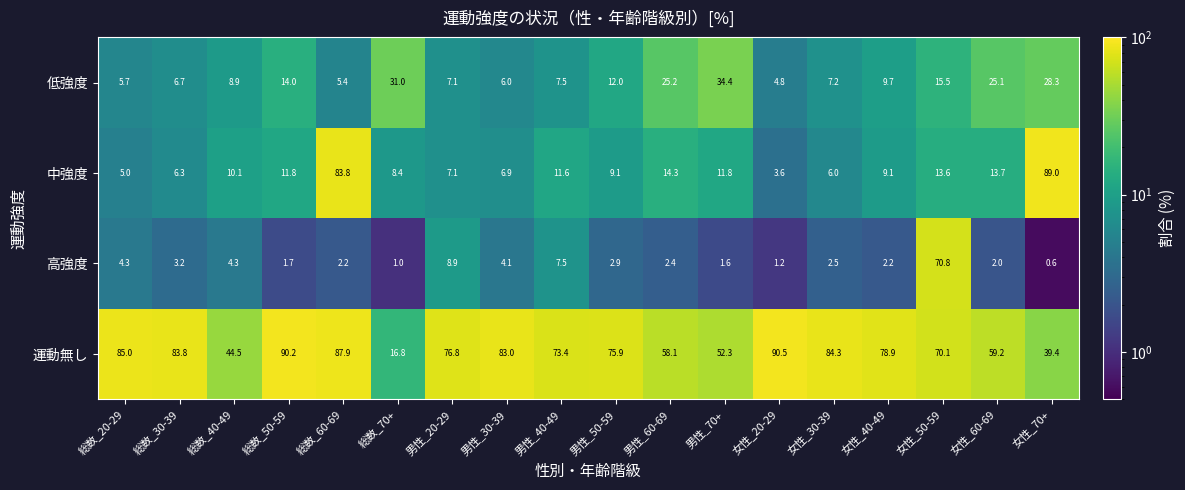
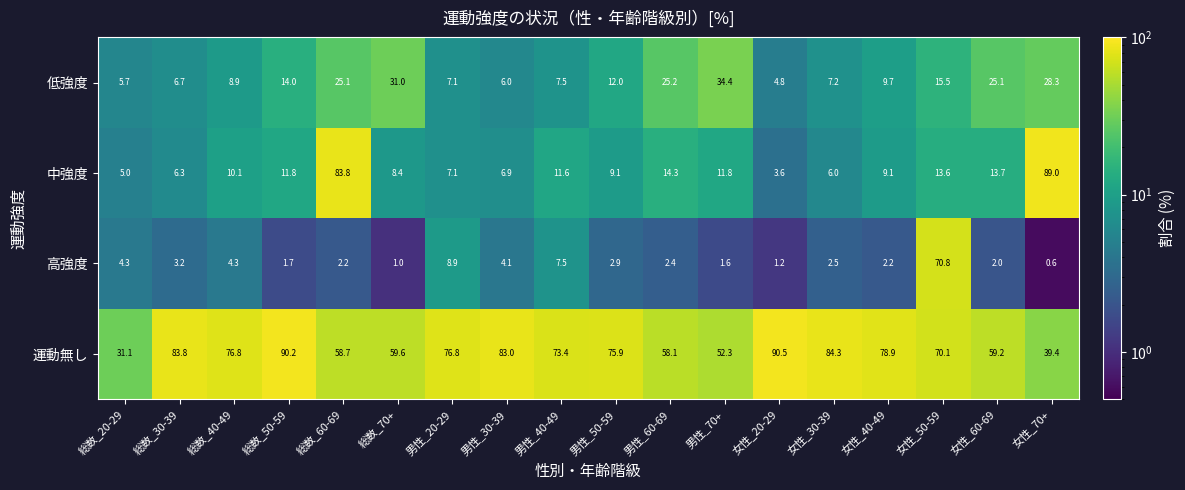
低強度, 総数_60-69: 5.4 -> 25.1
運動無し, 総数_20-29: 85.0 -> 31.1
運動無し, 総数_40-49: 44.5 -> 76.8
運動無し, 総数_60-69: 87.9 -> 58.7
運動無し, 総数_70+: 16.8 -> 59.6
